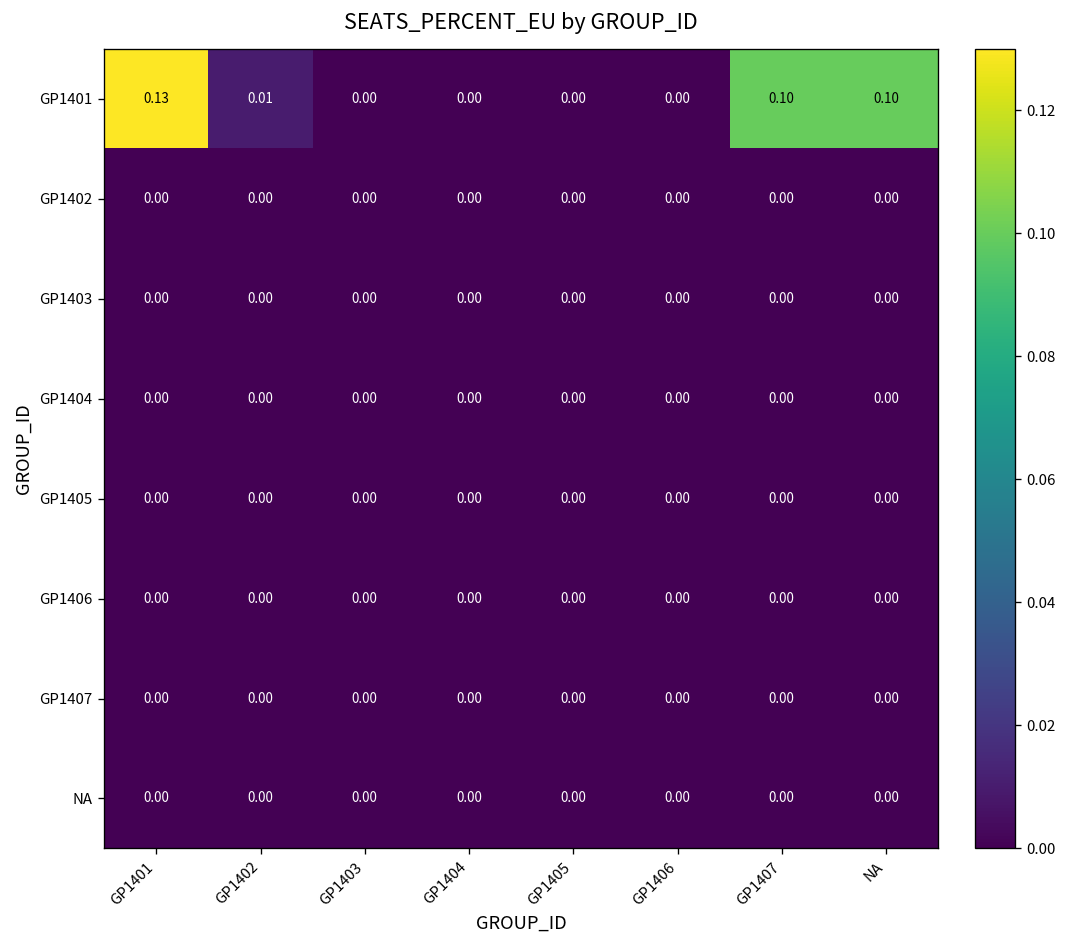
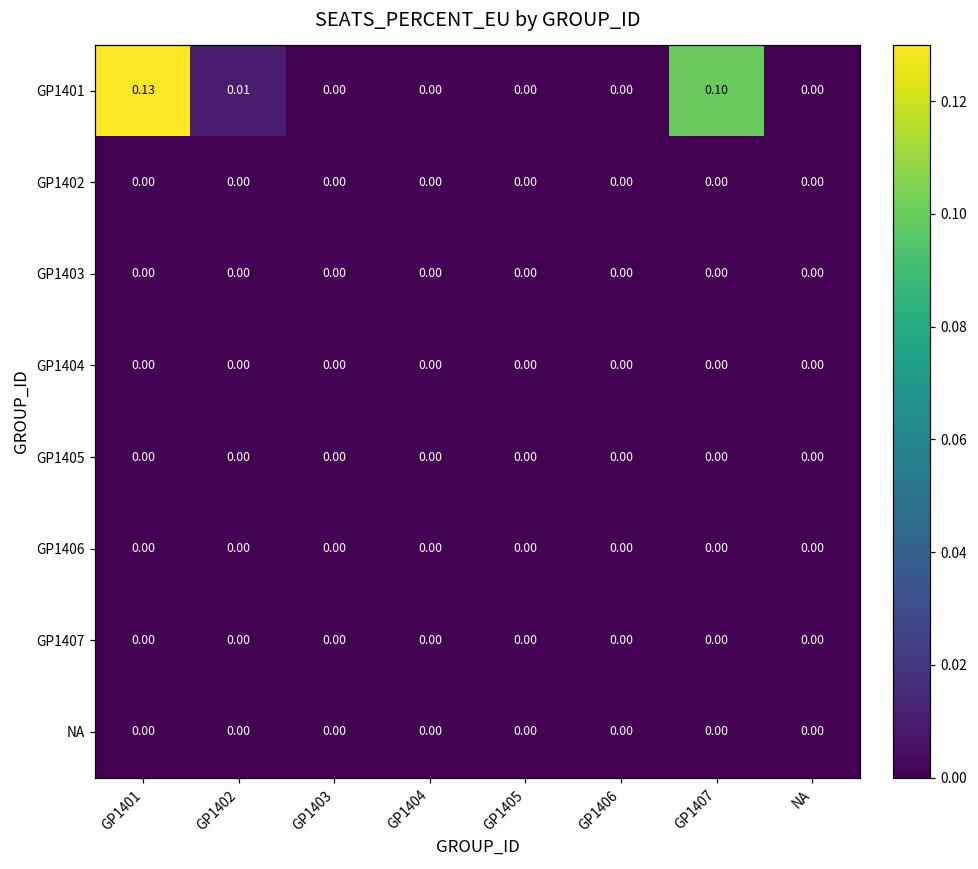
GP1401, NA: 0.10 -> 0.00
